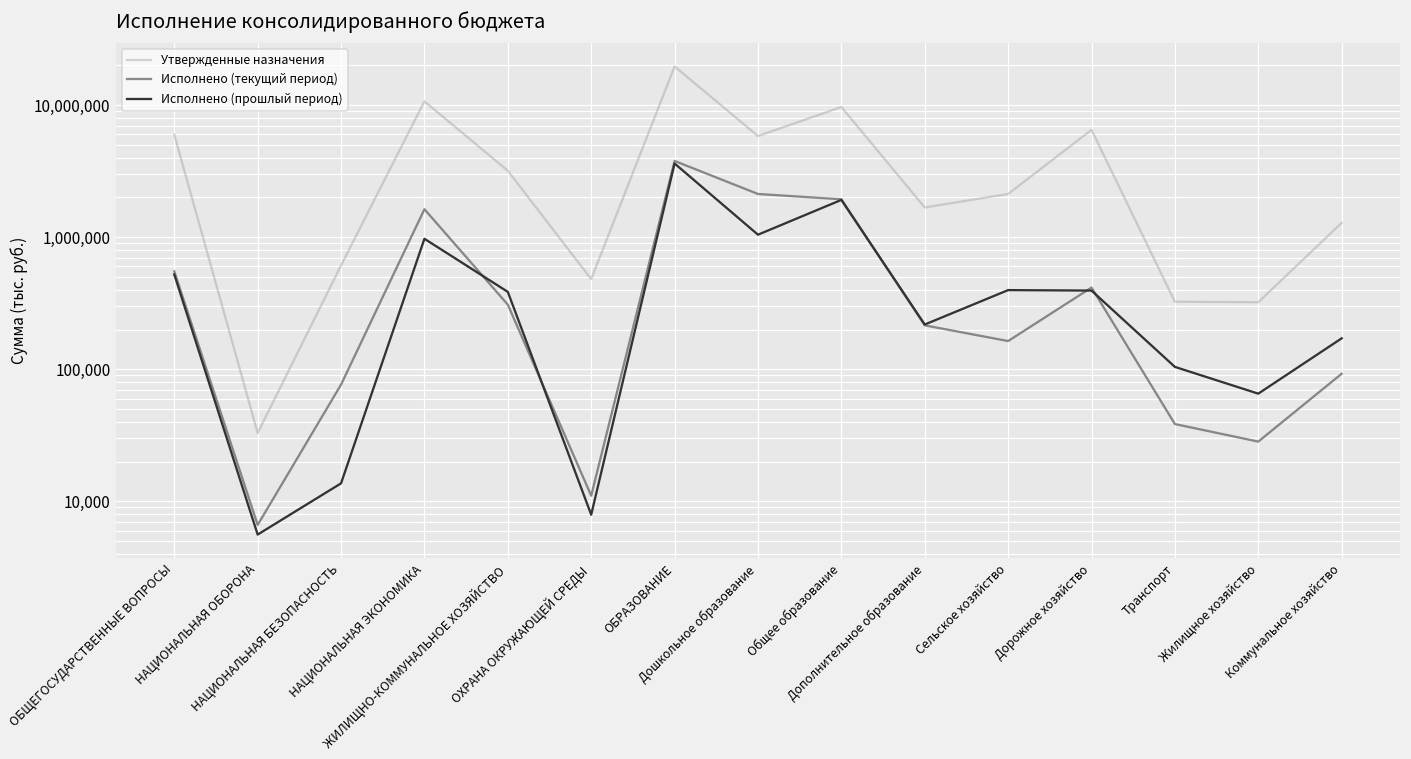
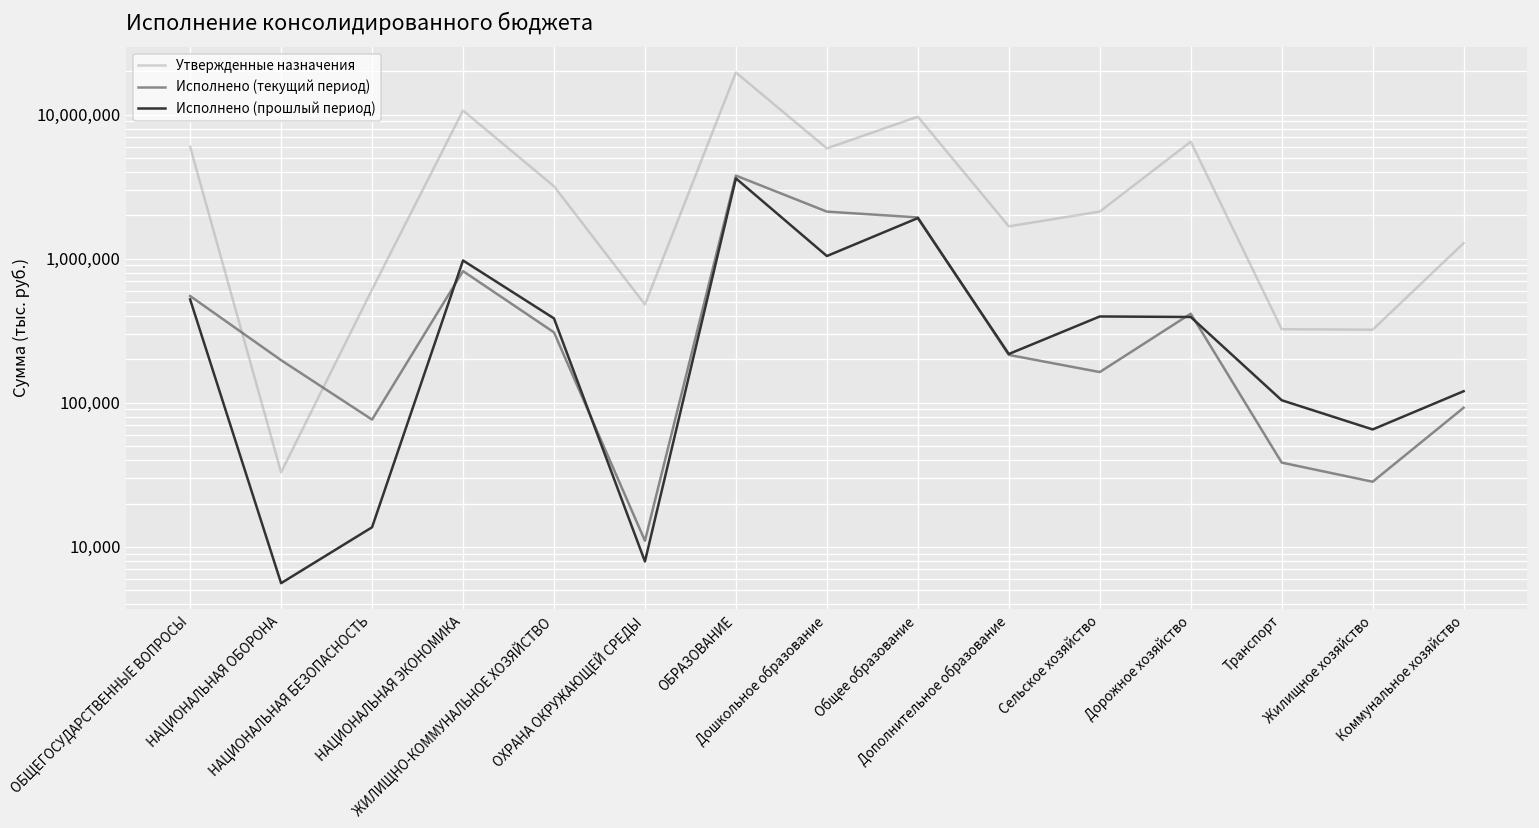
Исполнено (текущий период), НАЦИОНАЛЬНАЯ ОБОРОНА: 7,000 -> 200,000
Исполнено (текущий период), НАЦИОНАЛЬНАЯ ЭКОНОМИКА: 1,600,000 -> 800,000
Исполнено (прошлый период), Коммунальное хозяйство: 170,000 -> 120,000
